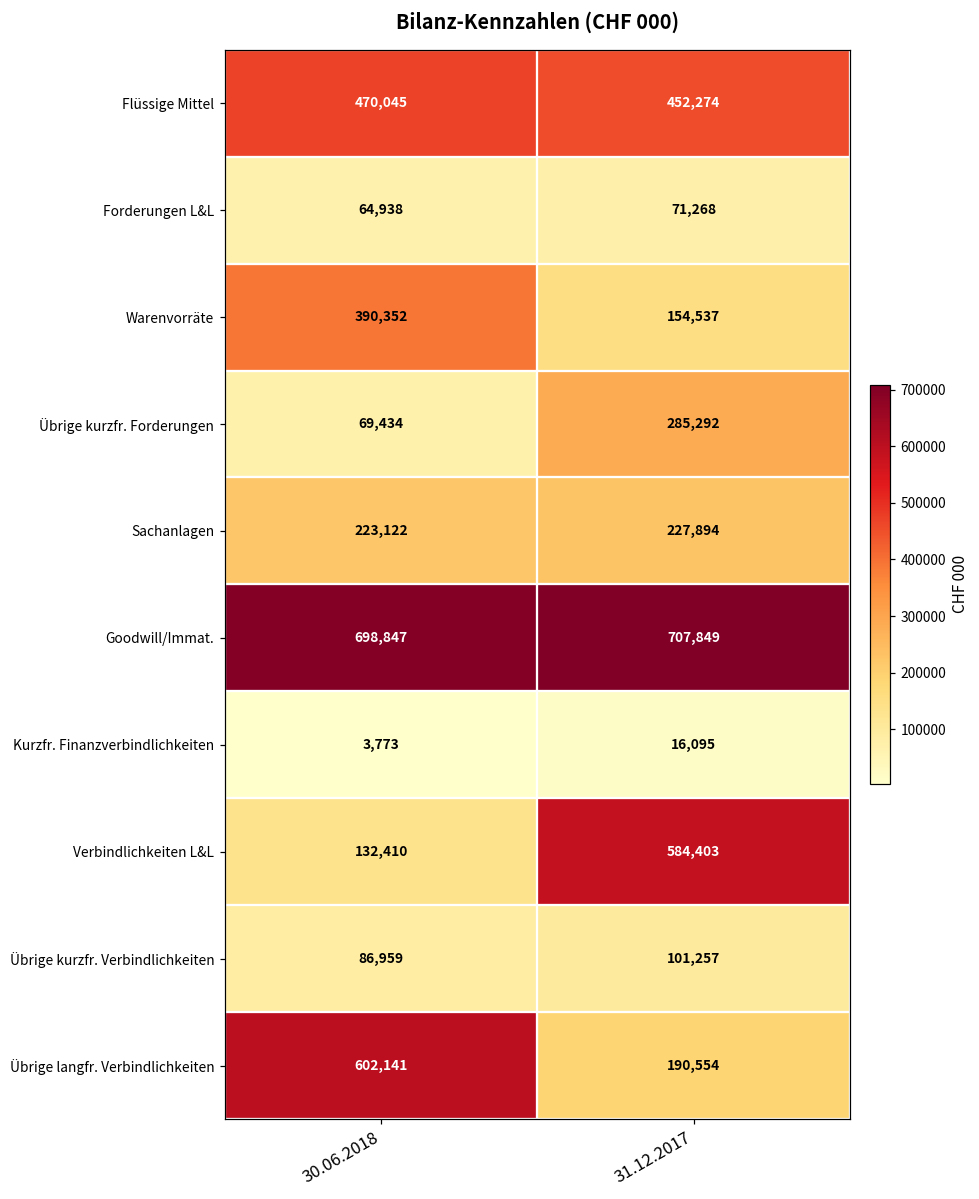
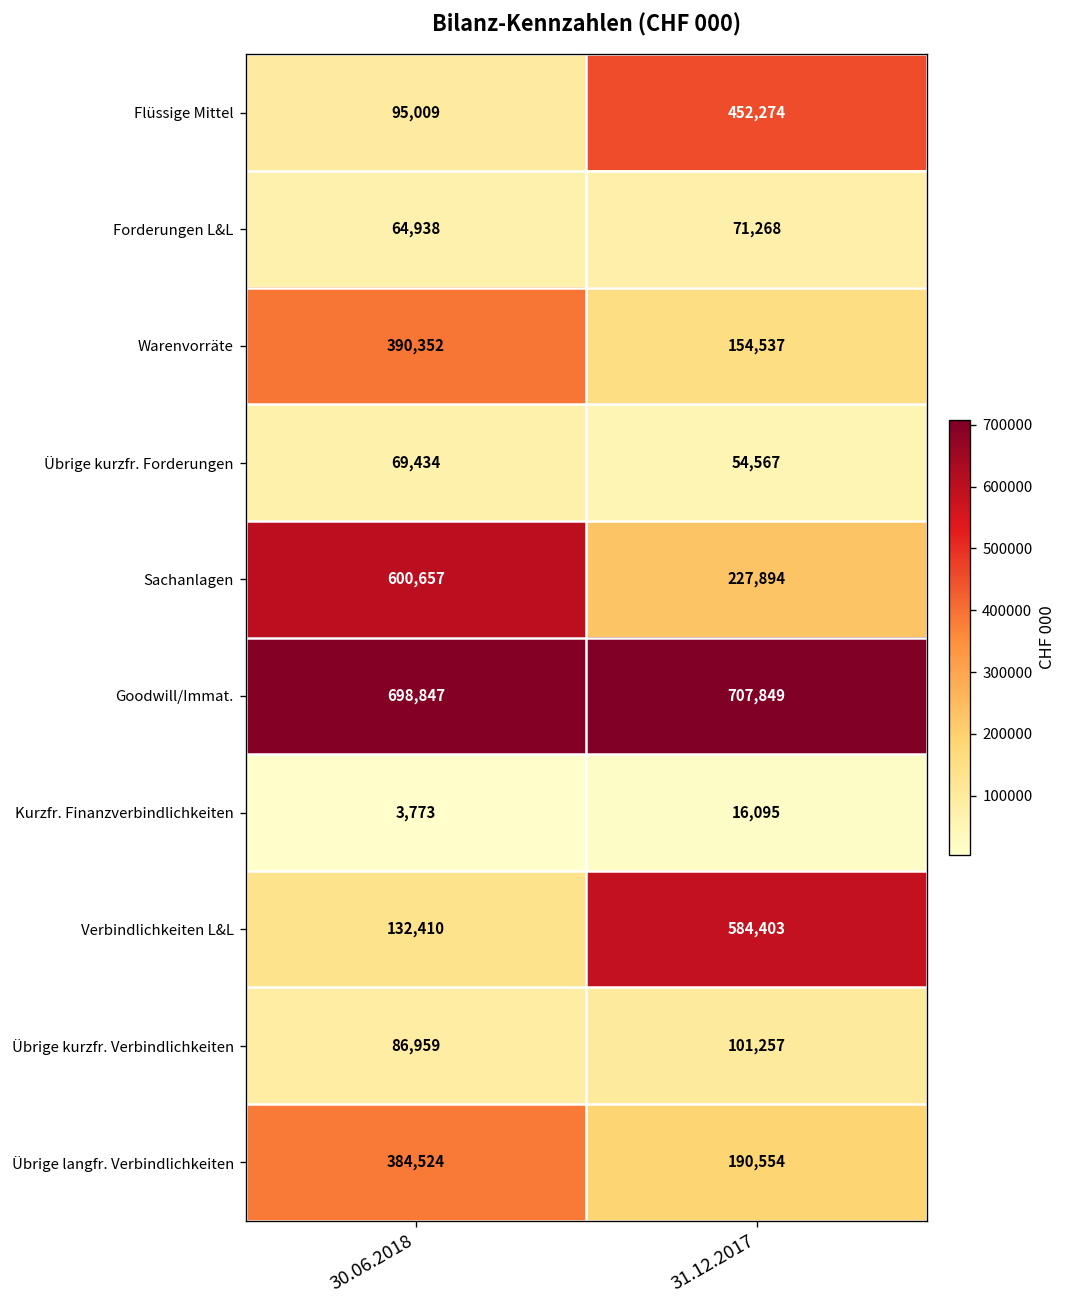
Flüssige Mittel, 30.06.2018: 470,045 -> 95,009
Übrige kurzfr. Forderungen, 31.12.2017: 285,292 -> 54,567
Sachanlagen, 30.06.2018: 223,122 -> 600,657
Übrige langfr. Verbindlichkeiten, 30.06.2018: 602,141 -> 384,524
